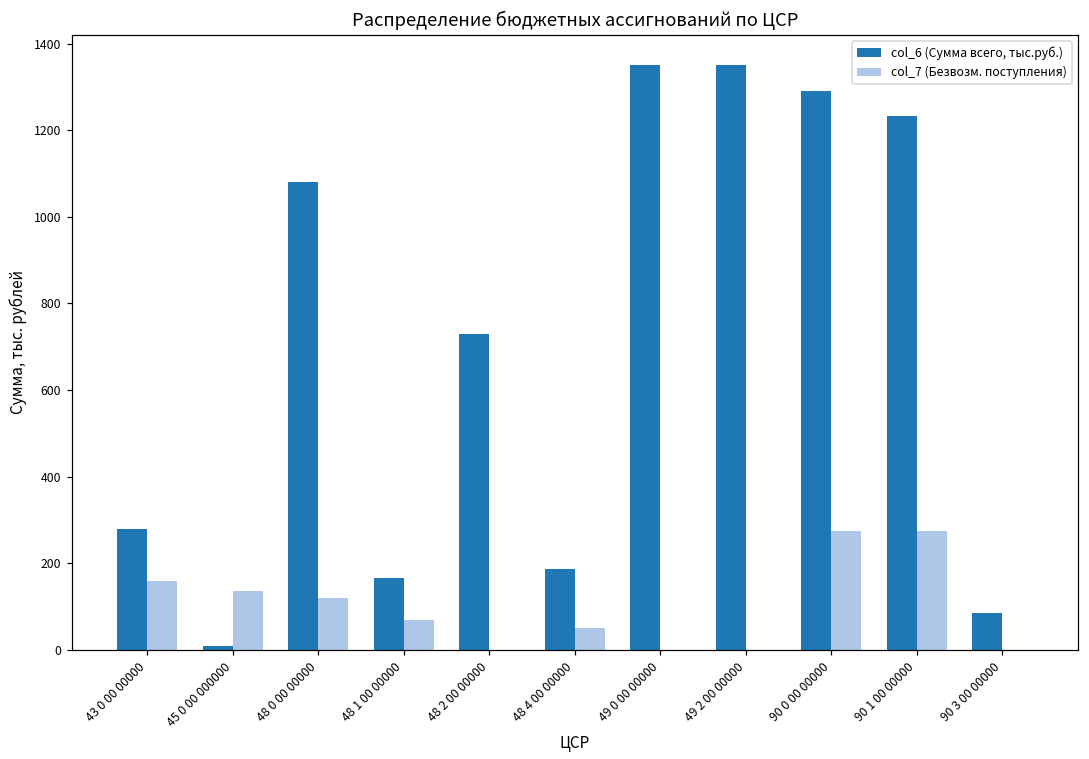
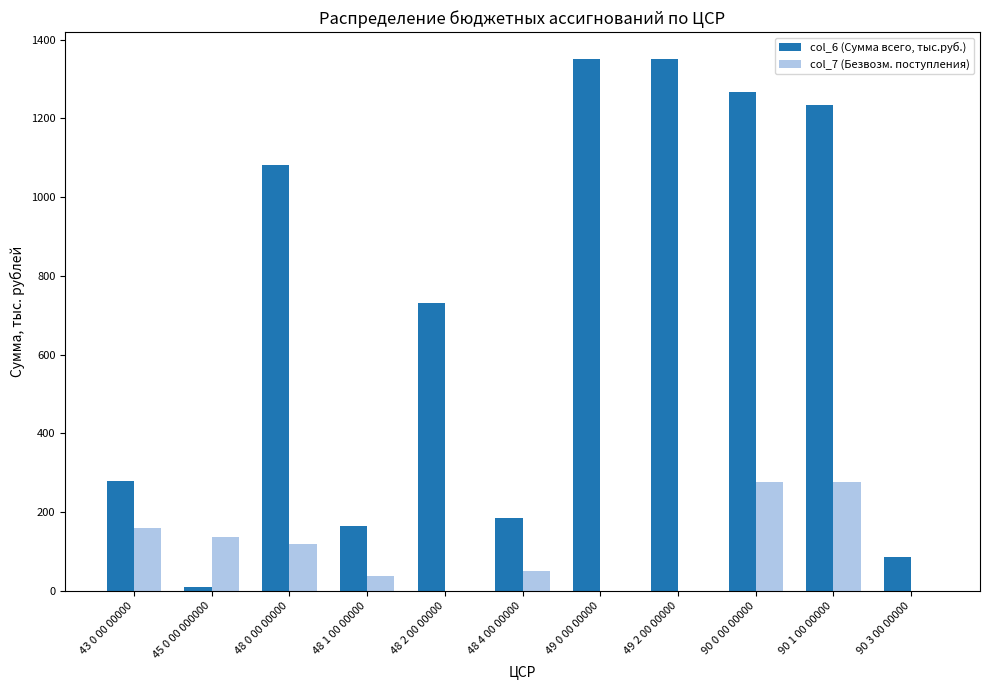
col_7 (Безвозм. поступления), 48 1 00 00000: 70 -> 40
col_6 (Сумма всего, тыс.руб.), 90 0 00 00000: 1290 -> 1270
